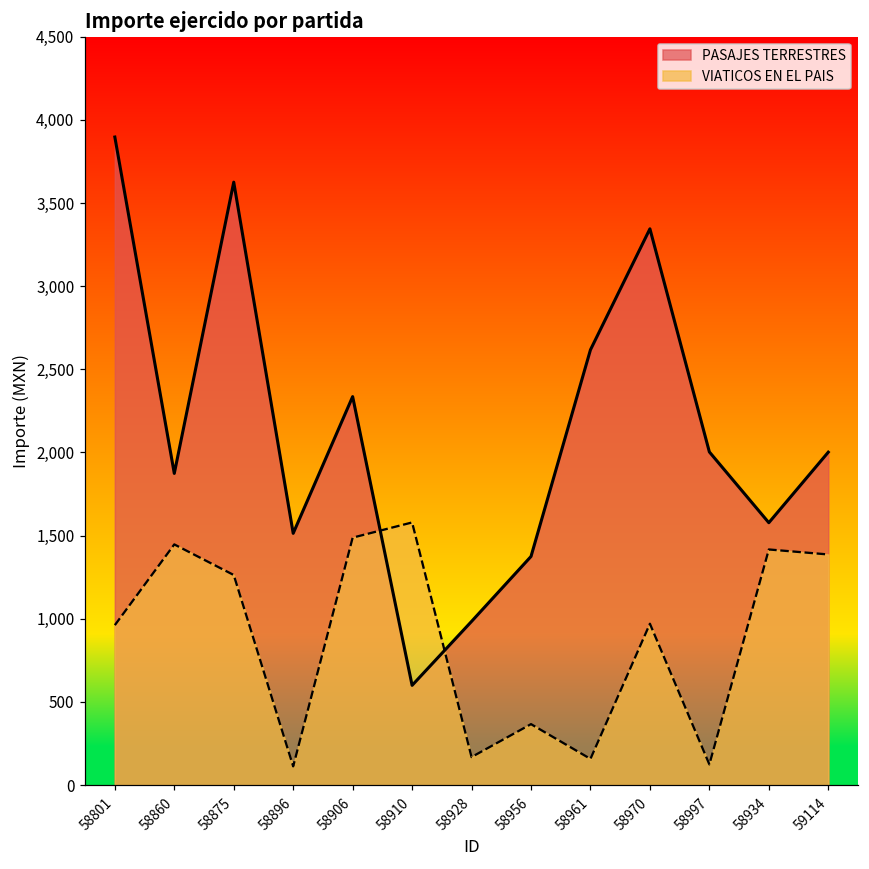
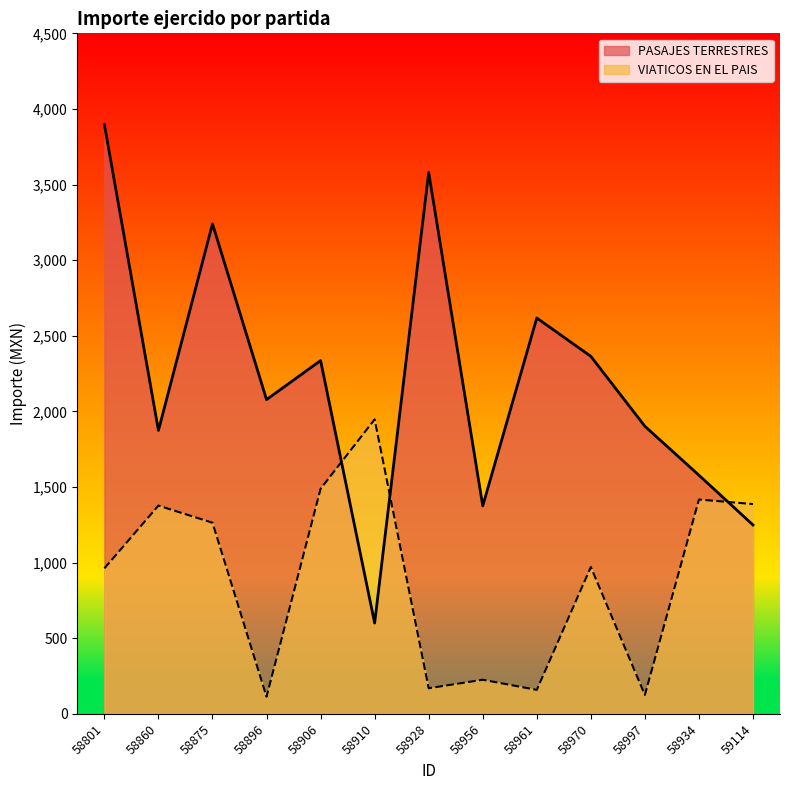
VIATICOS EN EL PAIS, 58860: 1,450 -> 1,380
PASAJES TERRESTRES, 58875: 3,630 -> 3,240
PASAJES TERRESTRES, 58896: 1,510 -> 2,080
VIATICOS EN EL PAIS, 58910: 1,580 -> 1,950
PASAJES TERRESTRES, 58928: 980 -> 3,580
VIATICOS EN EL PAIS, 58956: 370 -> 230
PASAJES TERRESTRES, 58970: 3,340 -> 2,360
PASAJES TERRESTRES, 58997: 2,000 -> 1,900
PASAJES TERRESTRES, 59114: 2,000 -> 1,250
